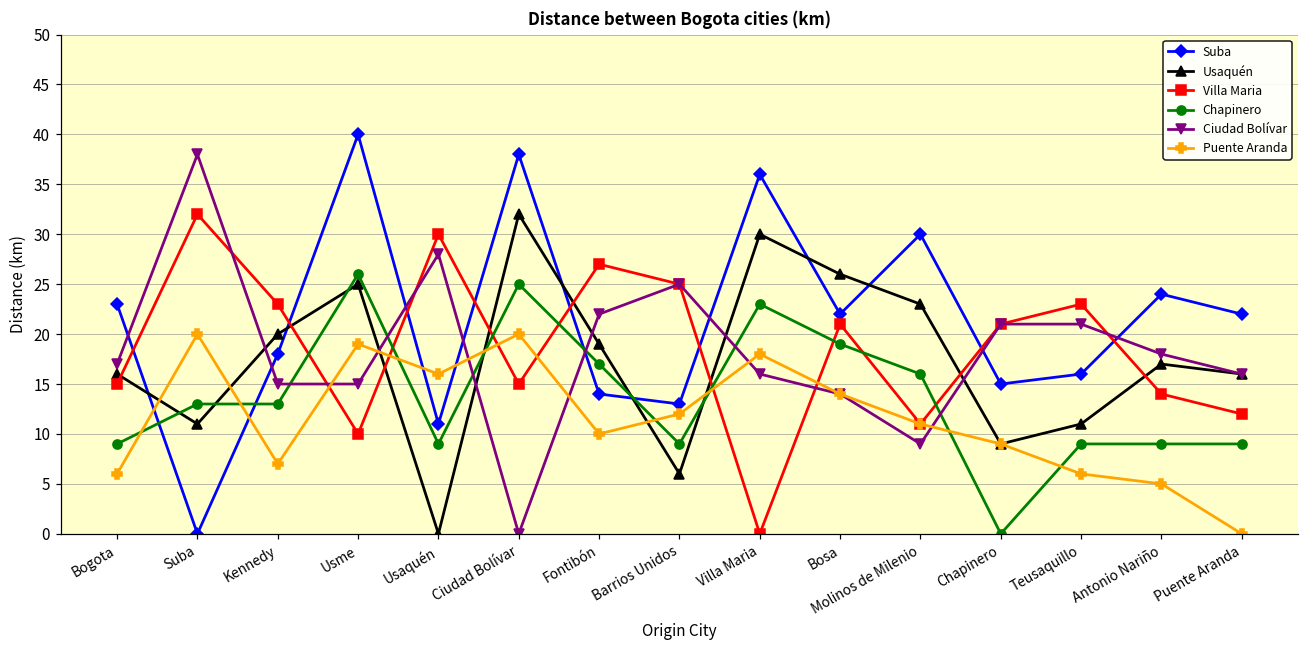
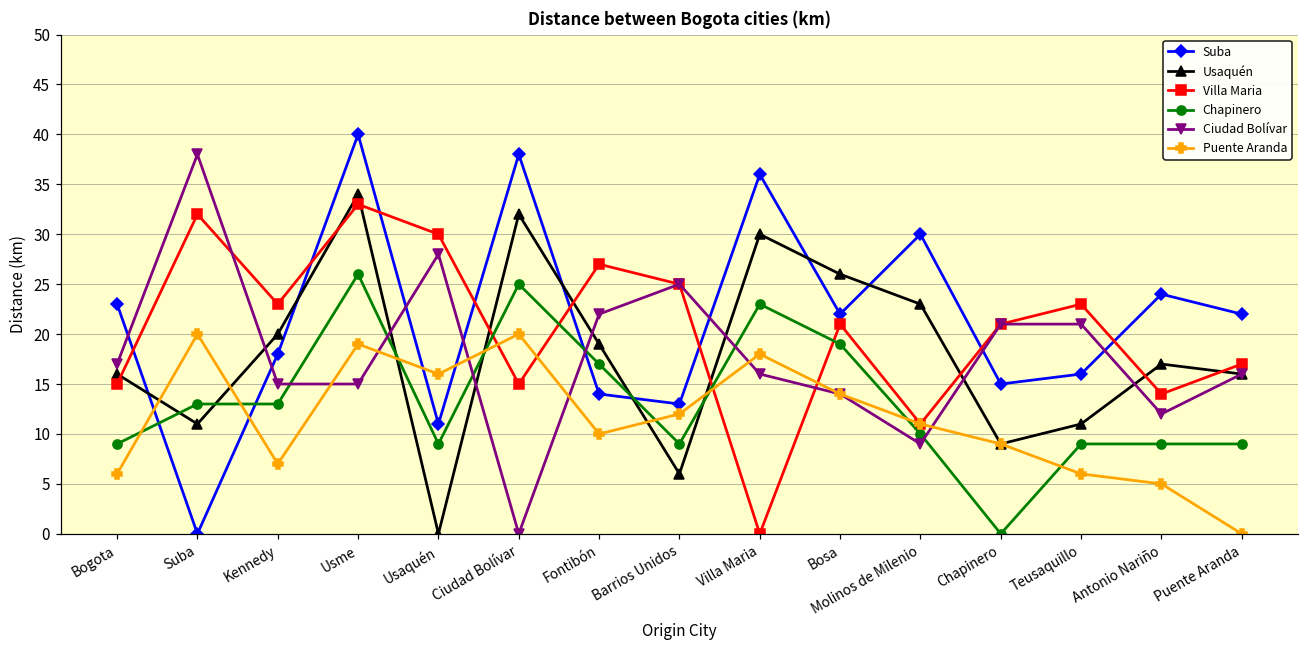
Usaquén, Usme: 25 -> 34
Villa Maria, Usme: 10 -> 33
Chapinero, Molinos de Milenio: 16 -> 10
Ciudad Bolívar, Antonio Nariño: 18 -> 12
Villa Maria, Puente Aranda: 12 -> 17
